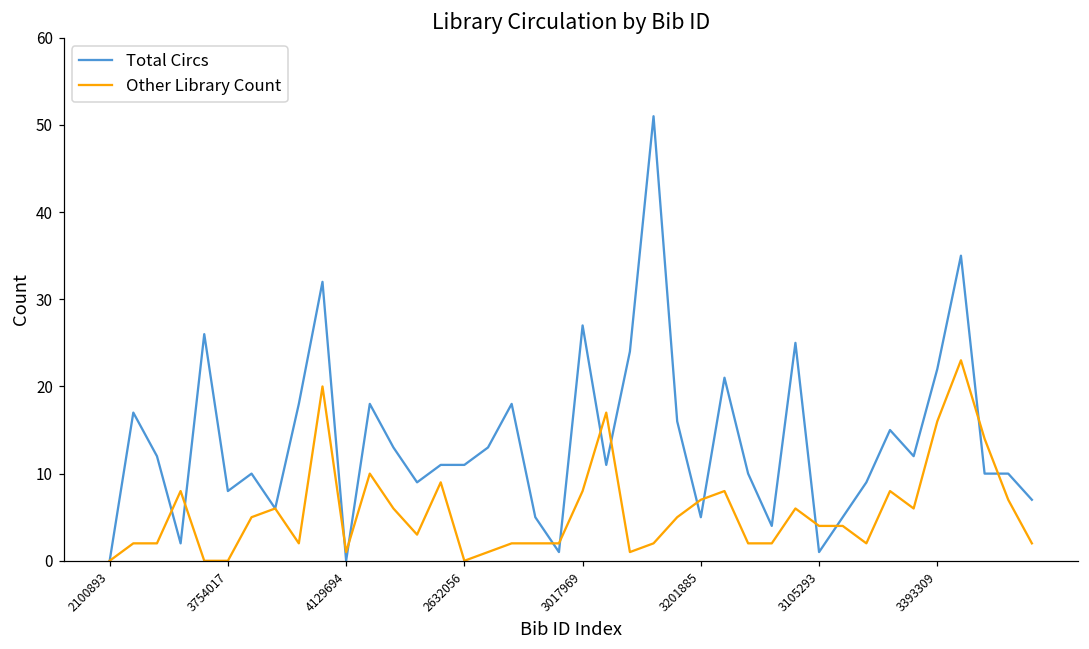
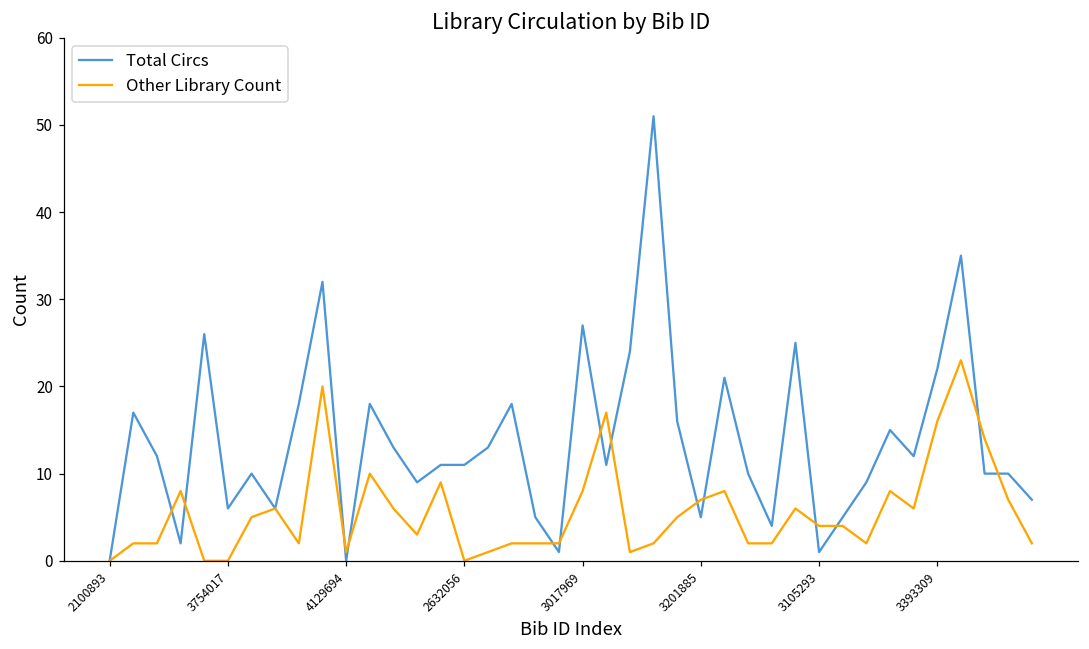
Total Circs, 3754017: 8 -> 6
